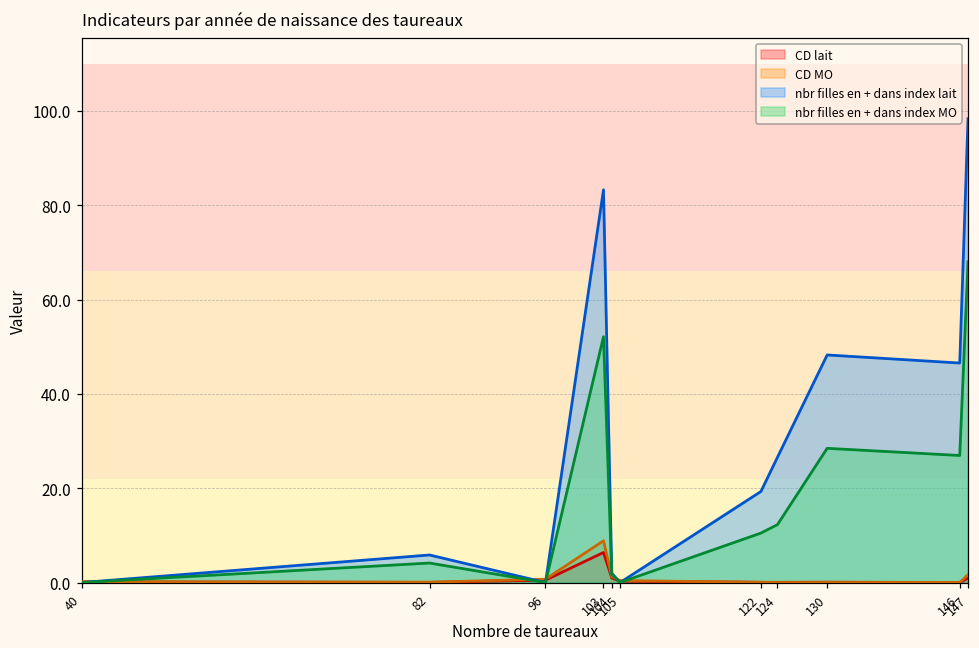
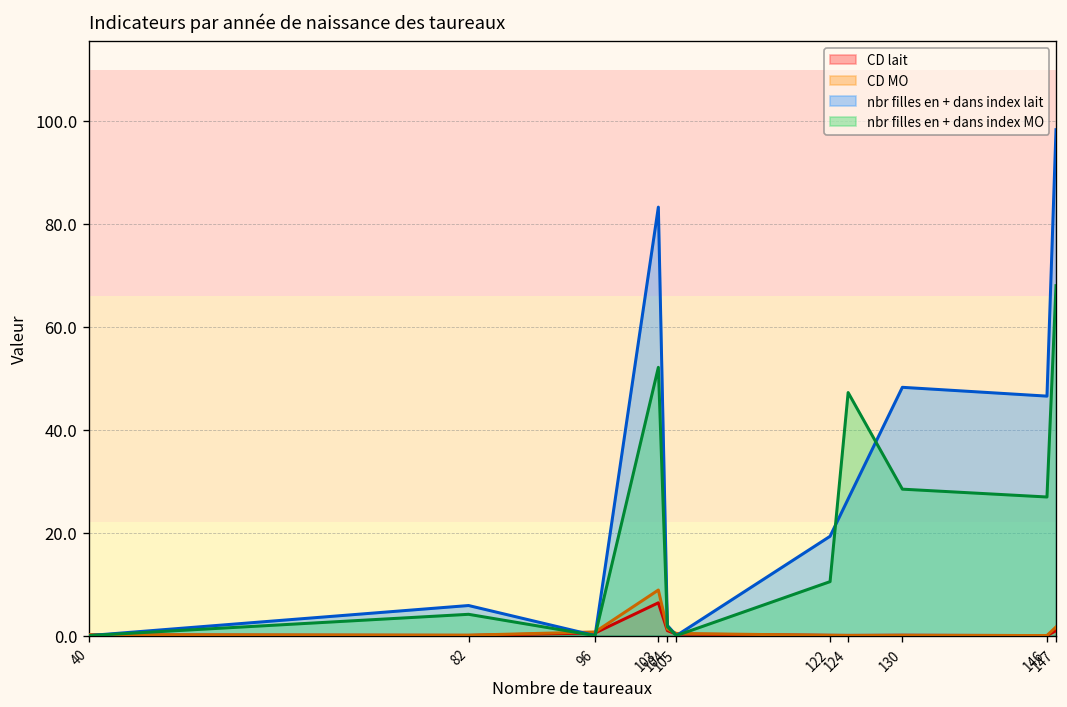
nbr filles en + dans index MO, 124: 12 -> 47
